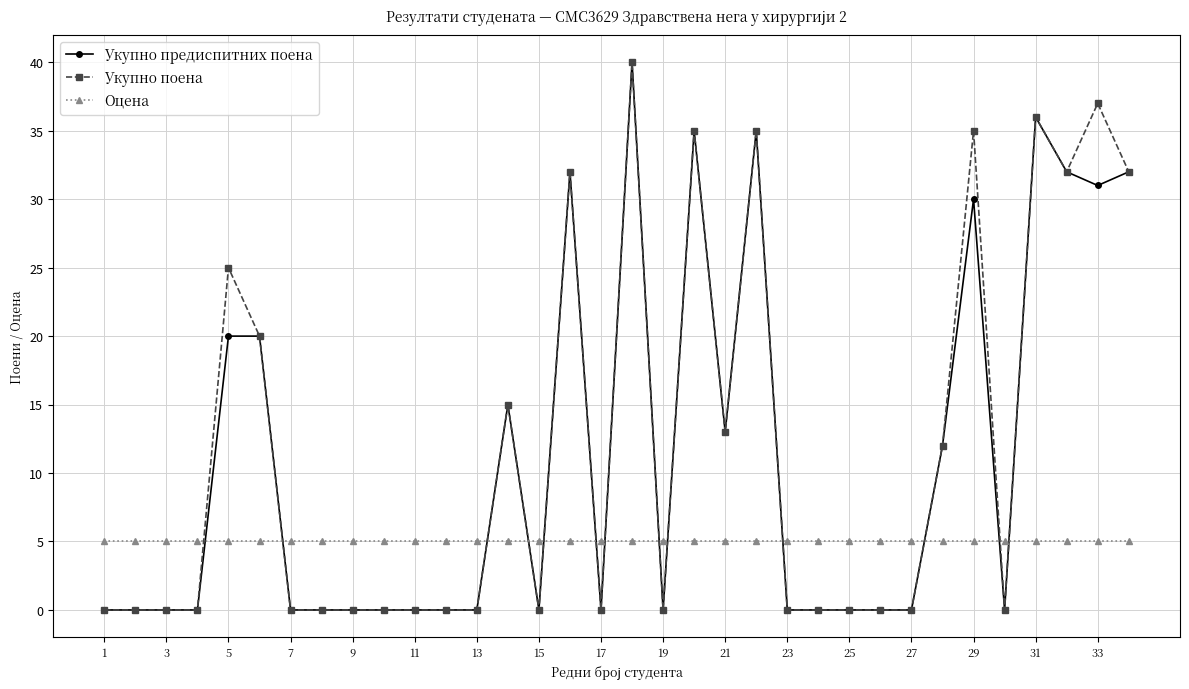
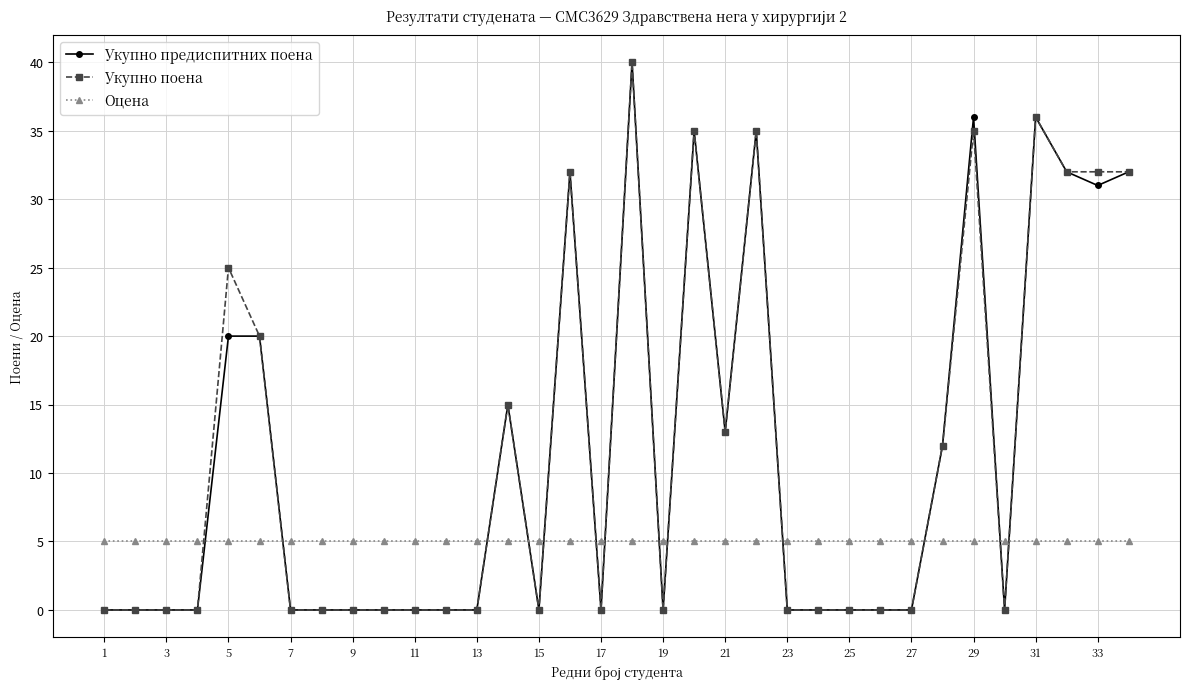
Укупно предиспитних поена, 29: 30 -> 36
Укупно поена, 33: 37 -> 32
